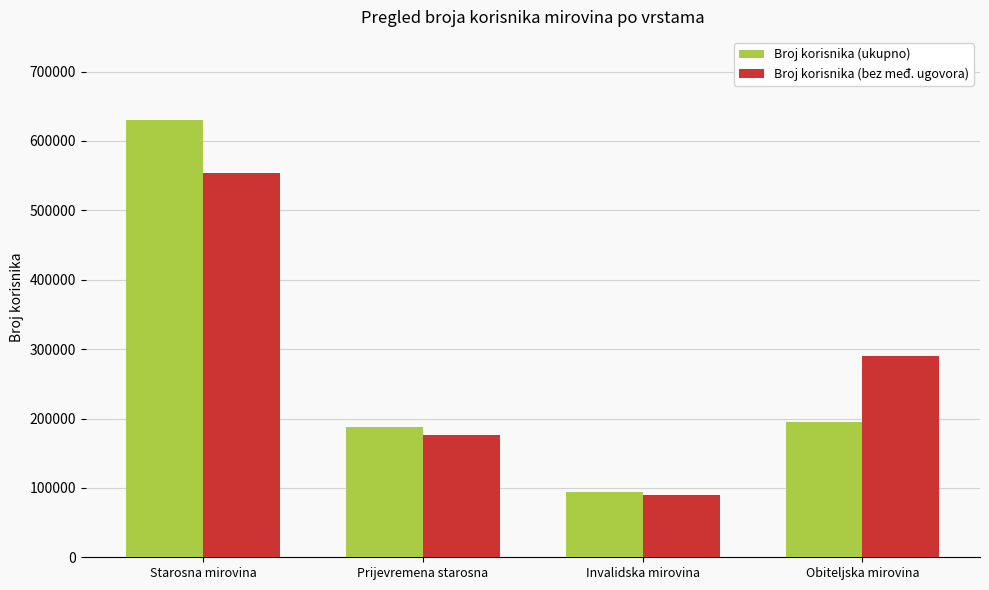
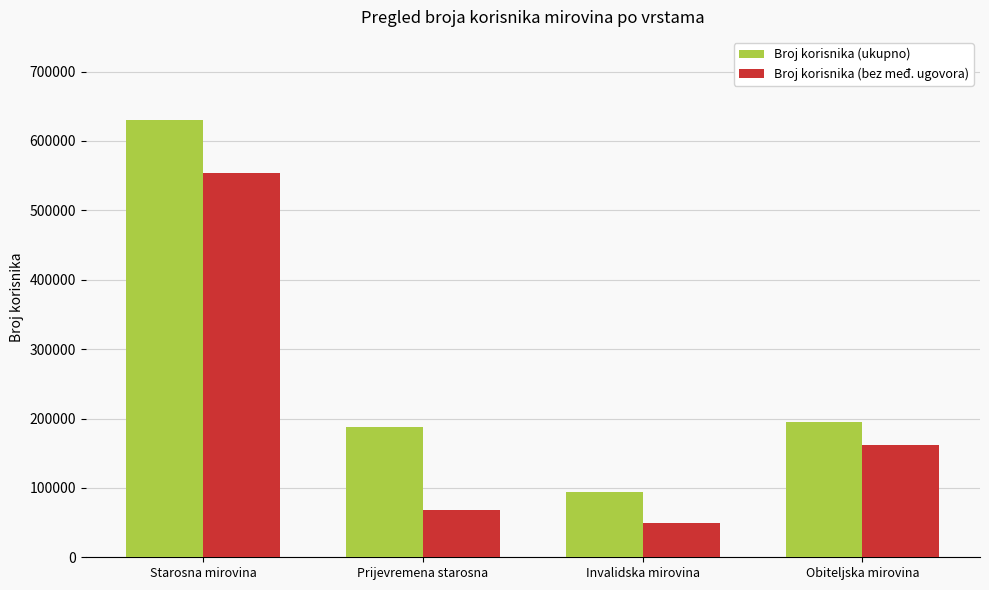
Broj korisnika (bez međ. ugovora), Prijevremena starosna: 180000 -> 70000
Broj korisnika (bez međ. ugovora), Invalidska mirovina: 90000 -> 50000
Broj korisnika (bez međ. ugovora), Obiteljska mirovina: 290000 -> 160000
